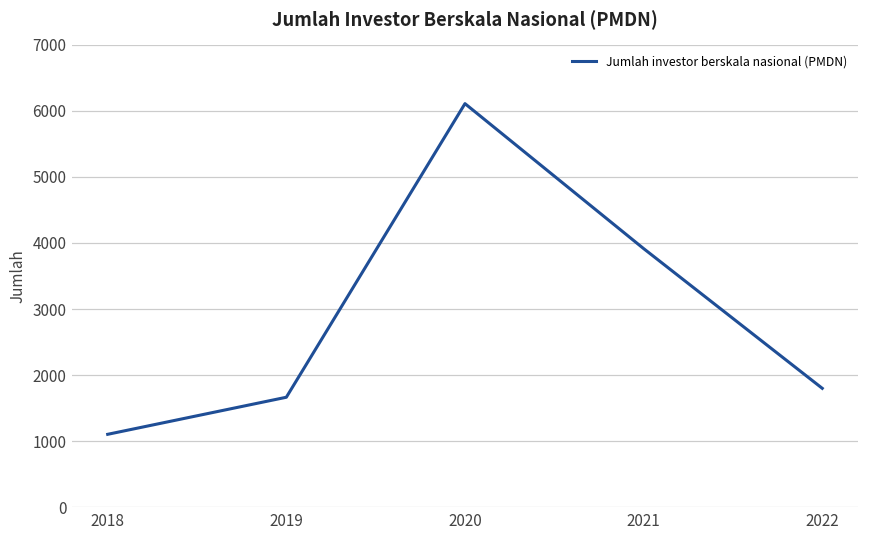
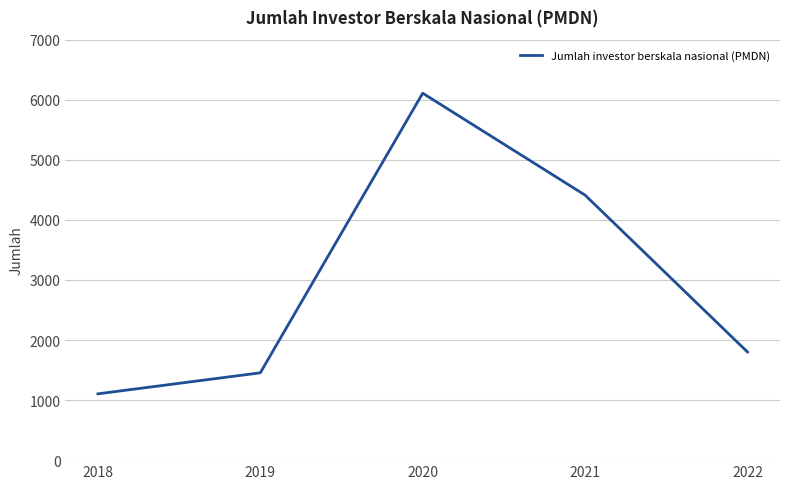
2019: 1700 -> 1500
2021: 3900 -> 4400
